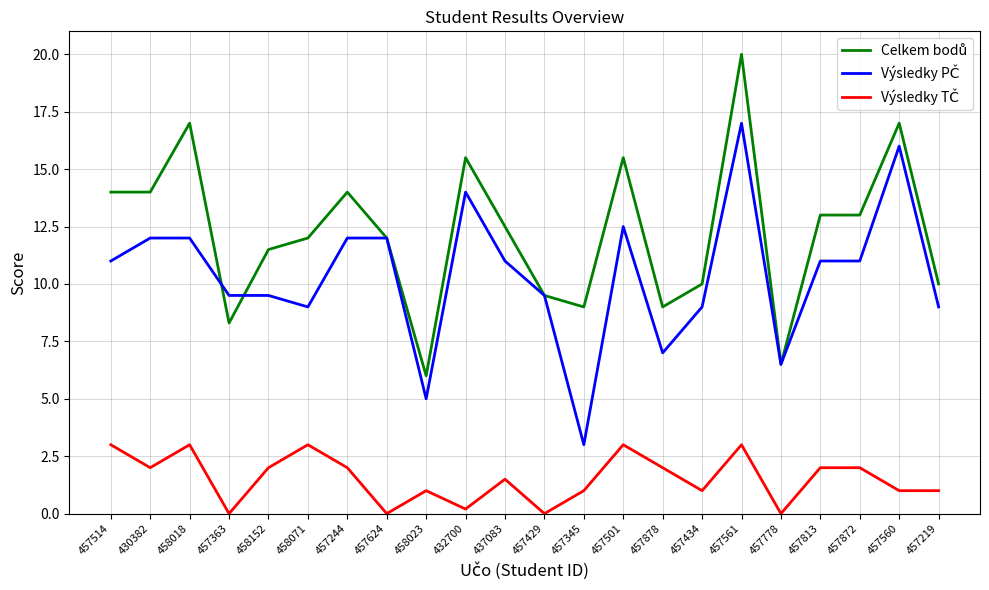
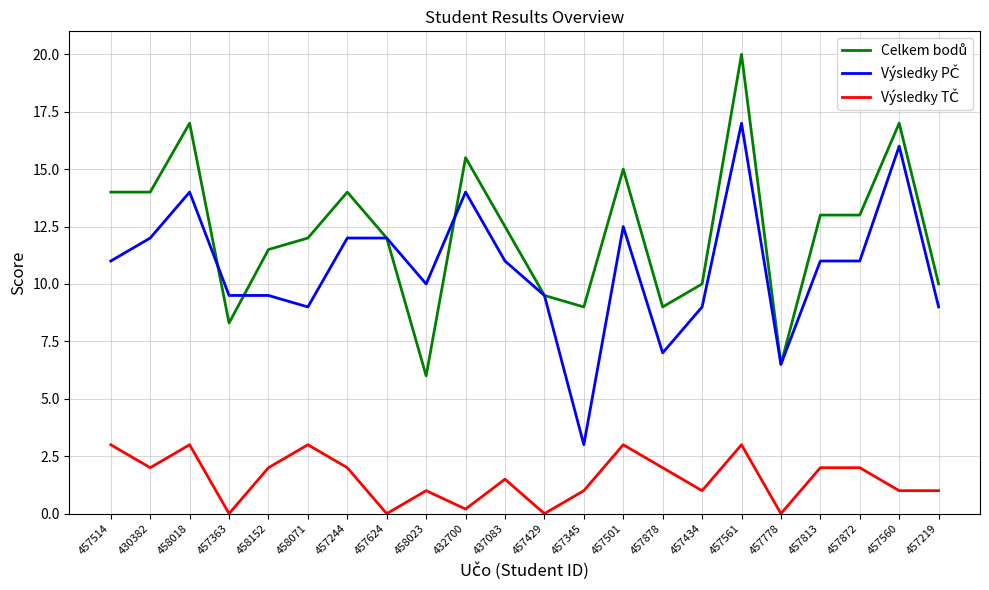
Výsledky PČ, 458018: 12 -> 14
Výsledky PČ, 458023: 5 -> 10
Celkem bodů, 457501: 15.5 -> 15.0
